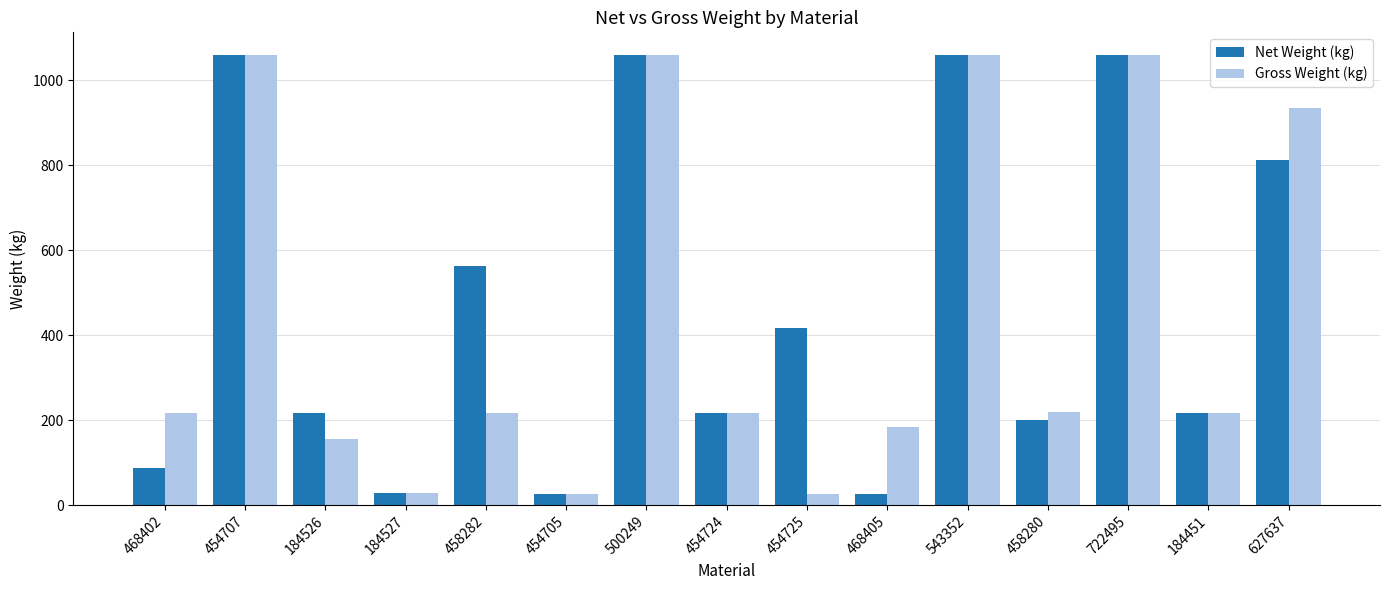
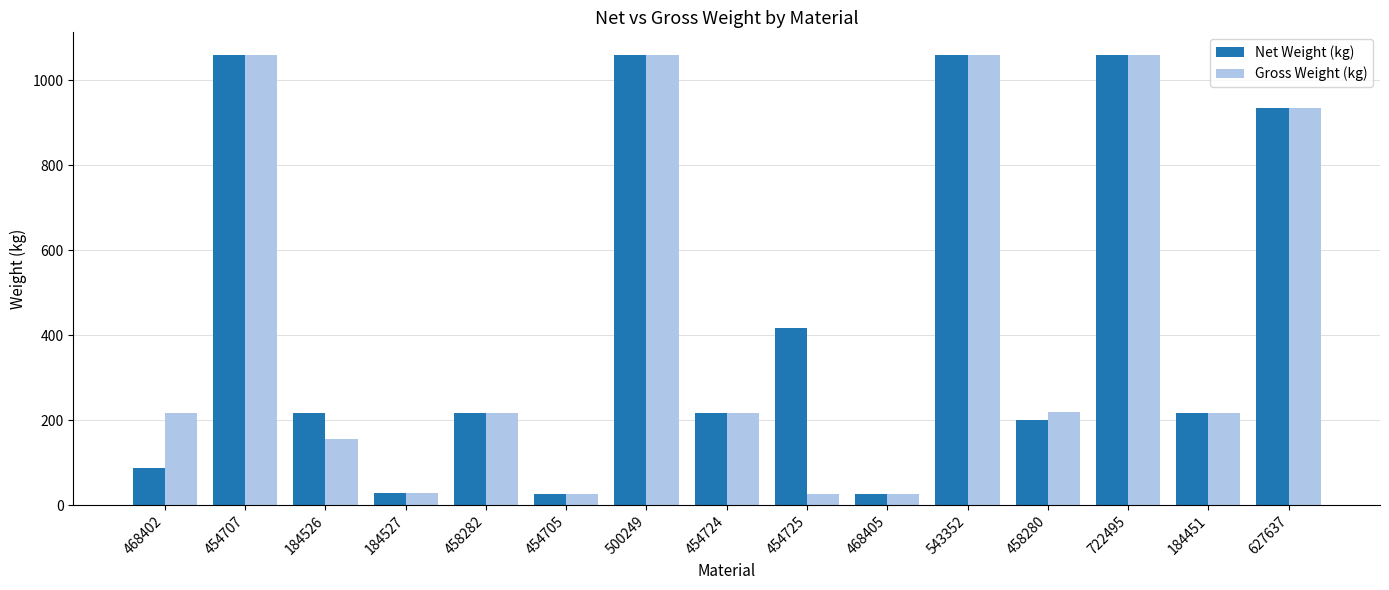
Net Weight (kg), 458282: 560 -> 220
Gross Weight (kg), 468405: 180 -> 30
Net Weight (kg), 627637: 810 -> 940
